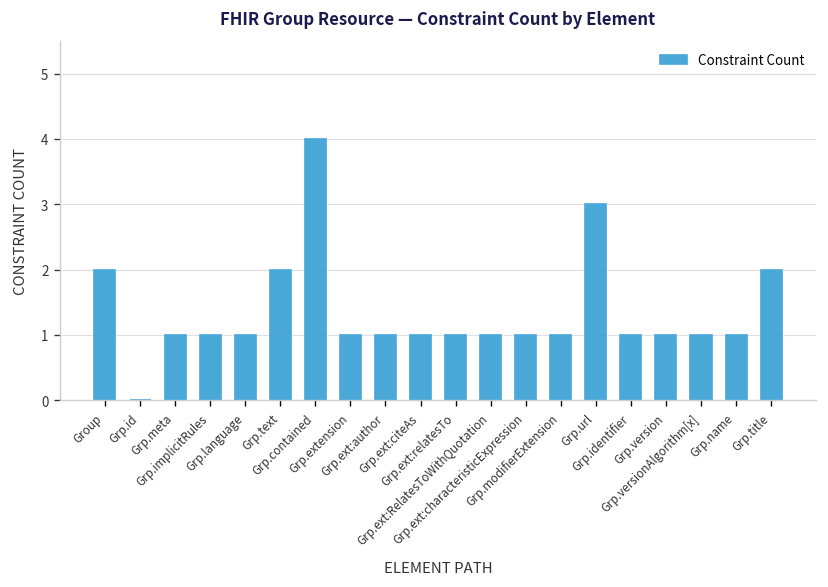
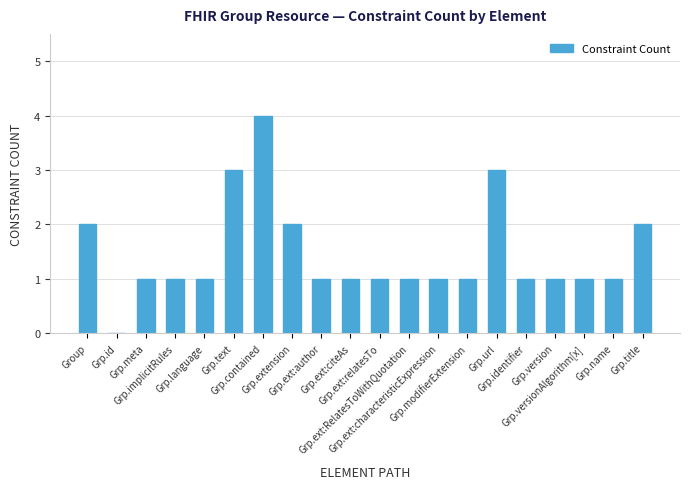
Grp.text: 2 -> 3
Grp.extension: 1 -> 2
